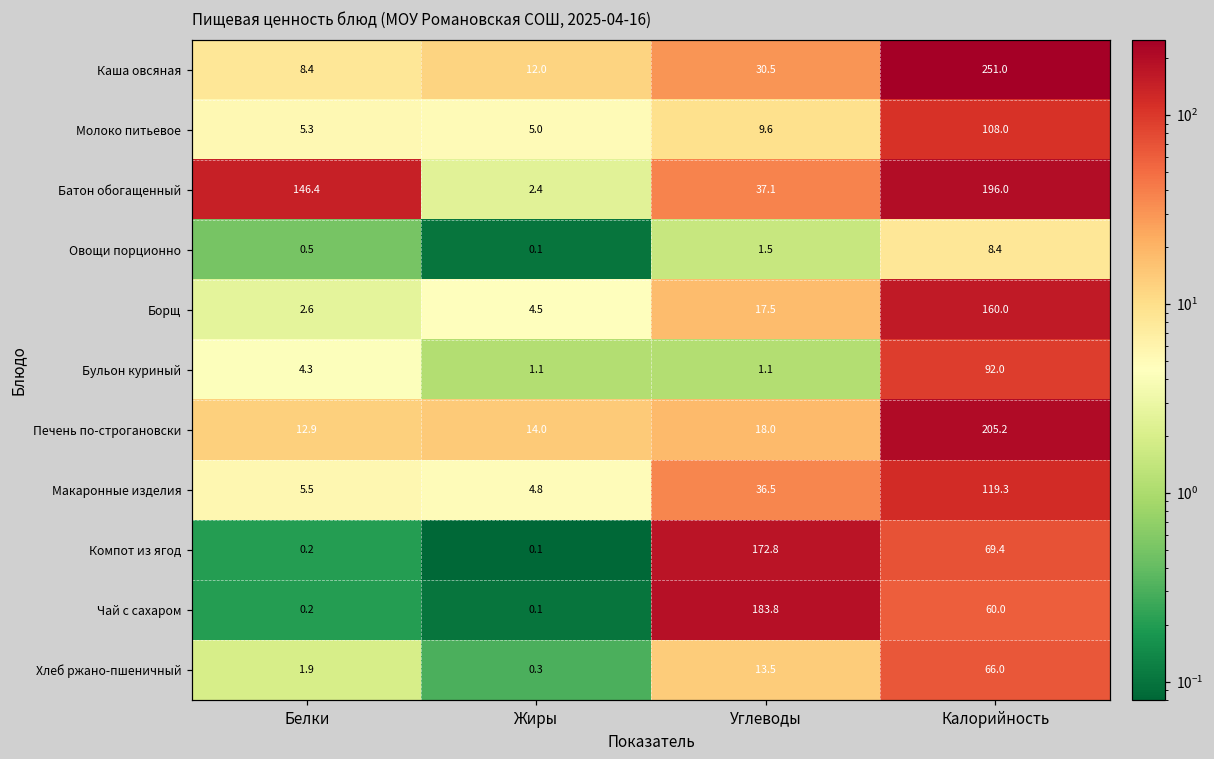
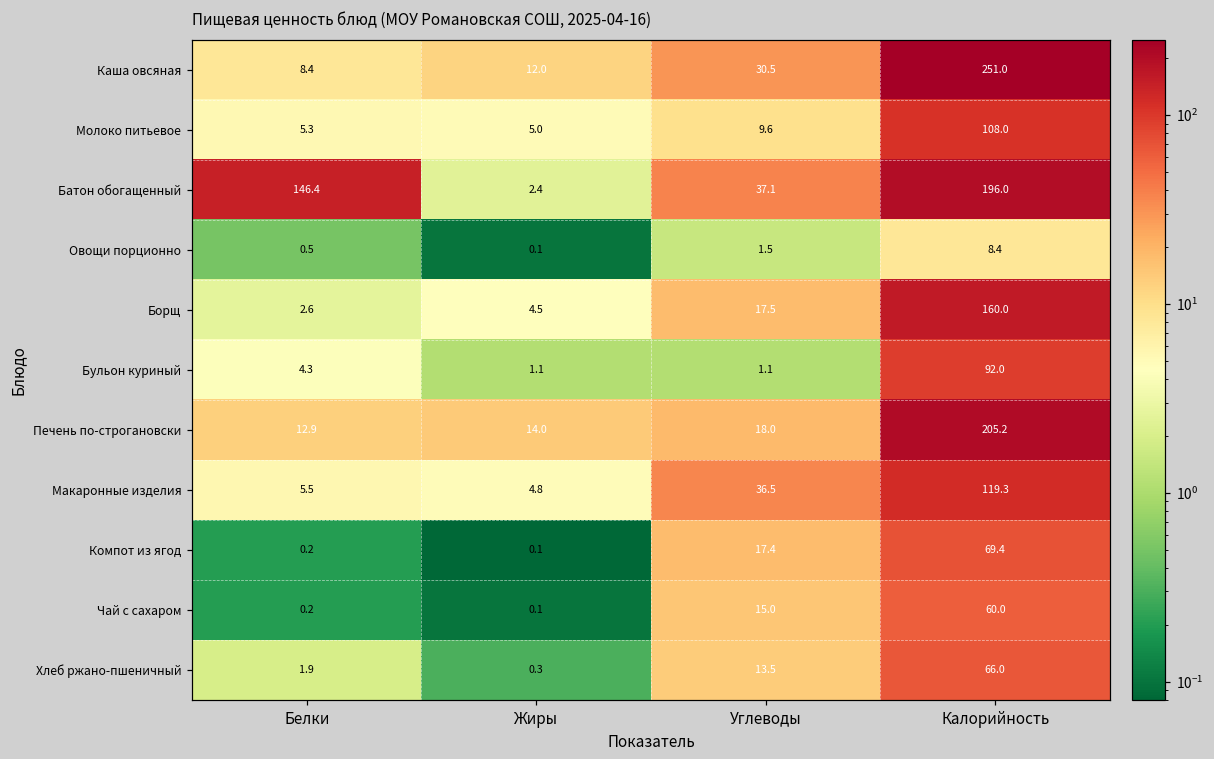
Компот из ягод, Углеводы: 172.8 -> 17.4
Чай с сахаром, Углеводы: 183.8 -> 15.0
